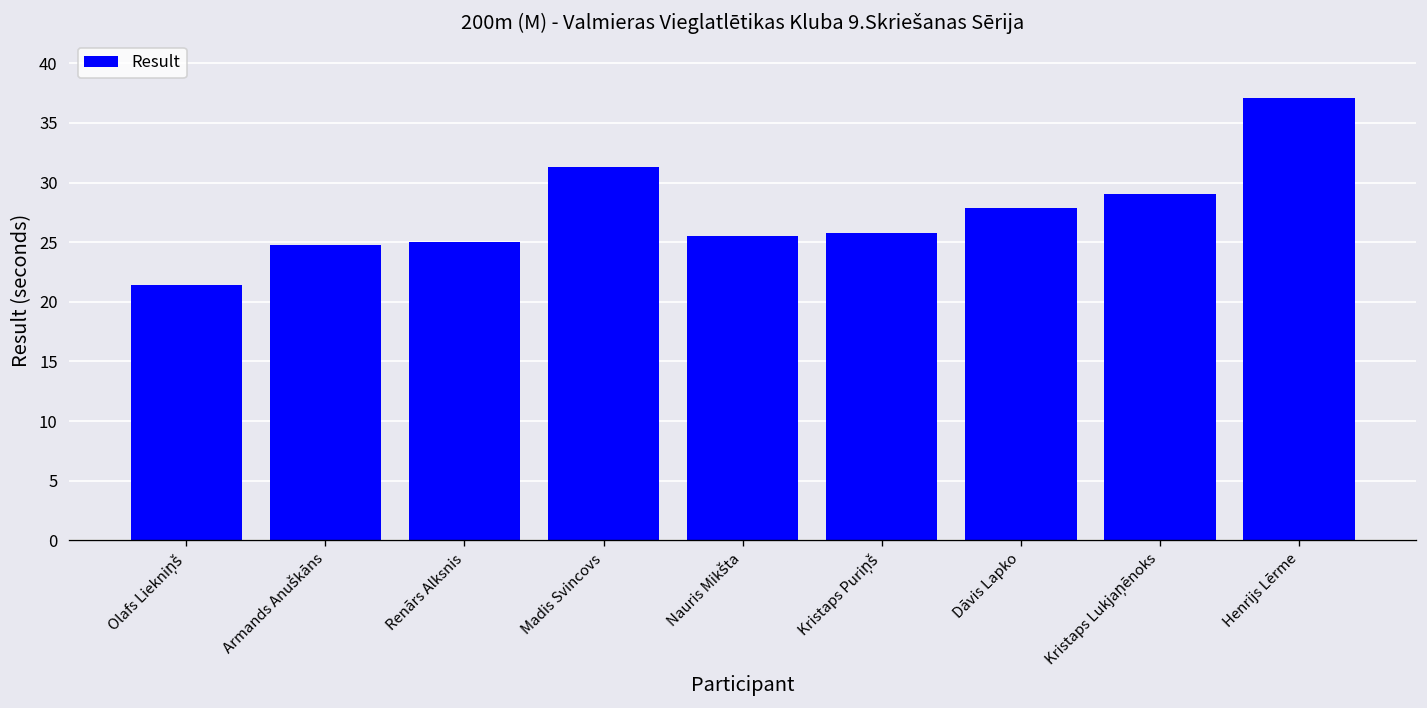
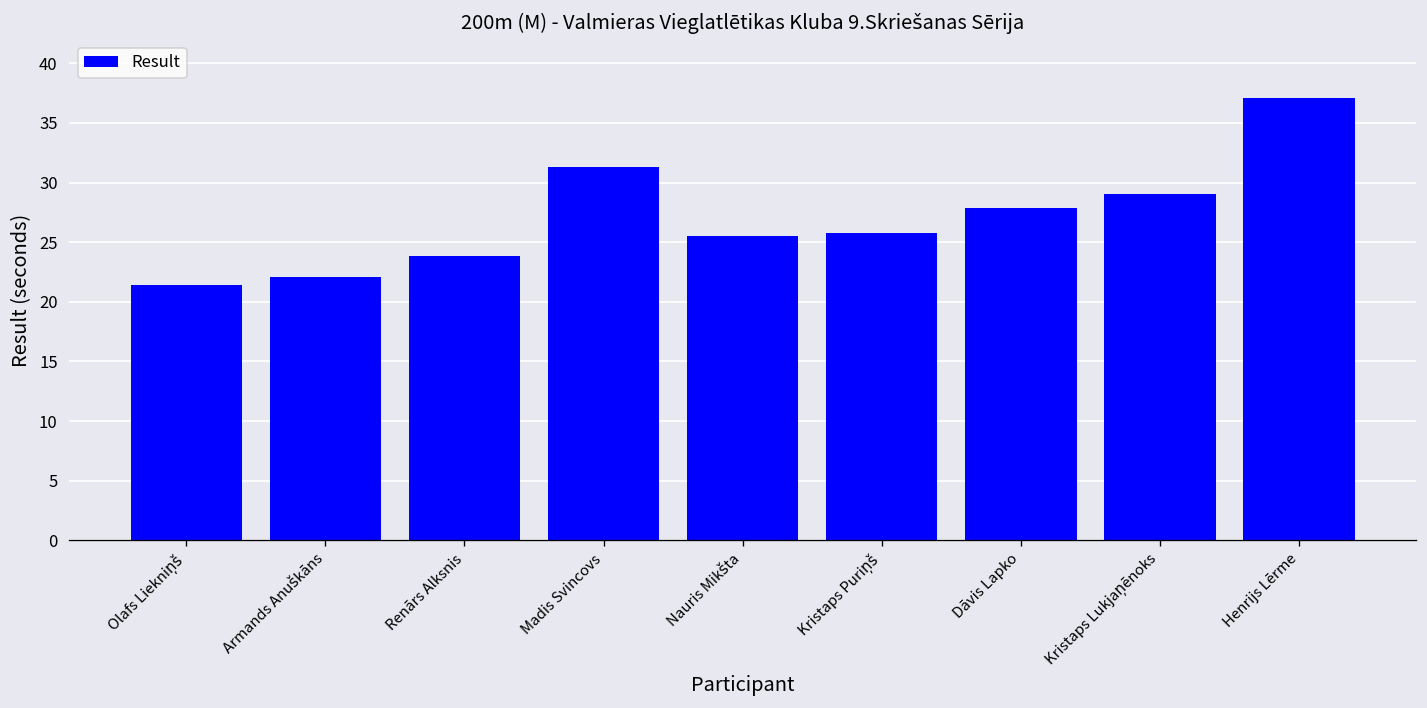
Armands Anuškāns: 25 -> 22
Renārs Alksnis: 25 -> 24
